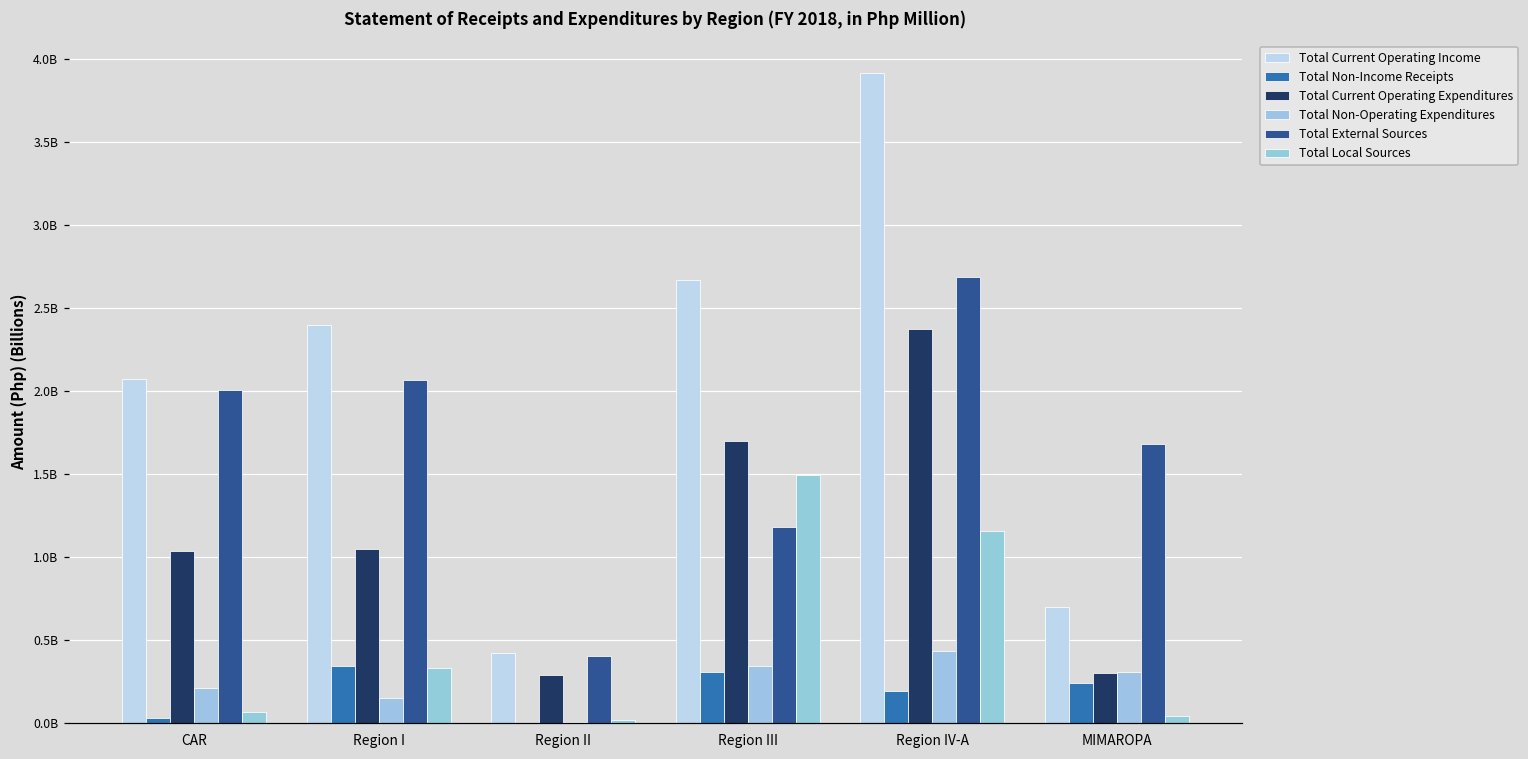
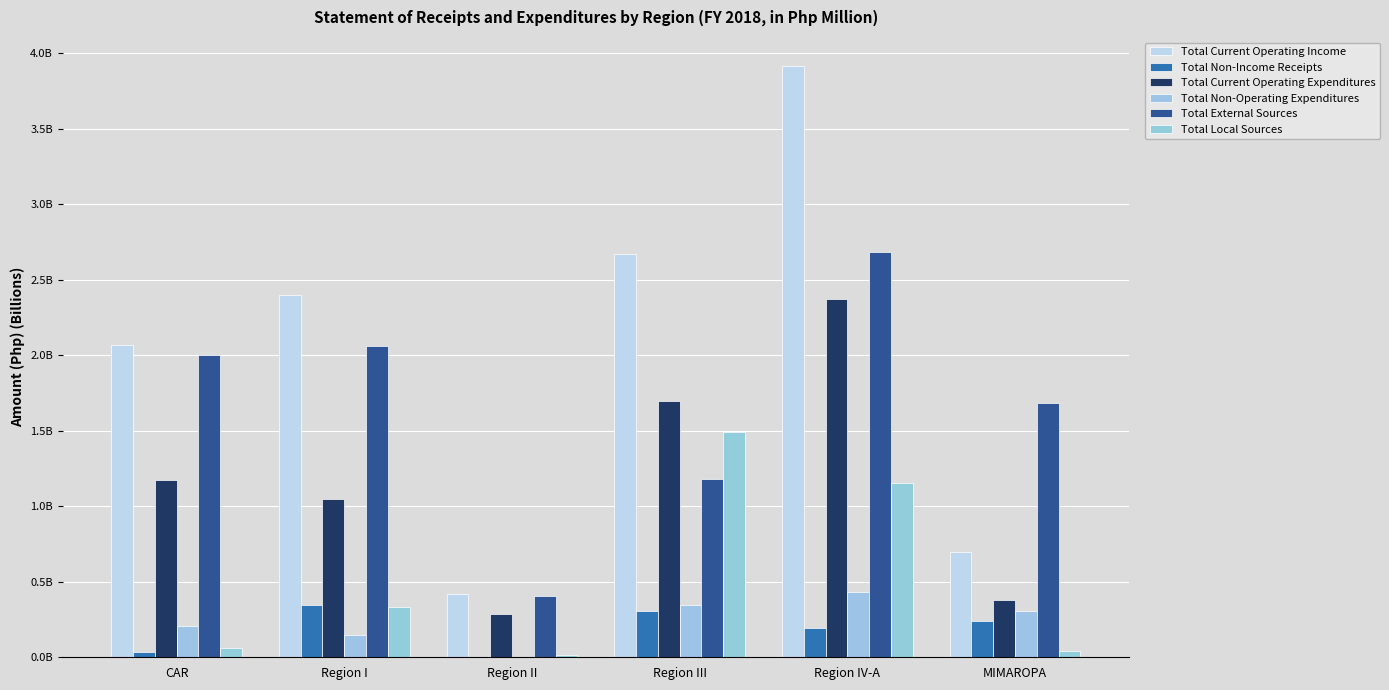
Total Current Operating Expenditures, CAR: 1030000000 -> 1170000000
Total Current Operating Expenditures, MIMAROPA: 300000000 -> 380000000
